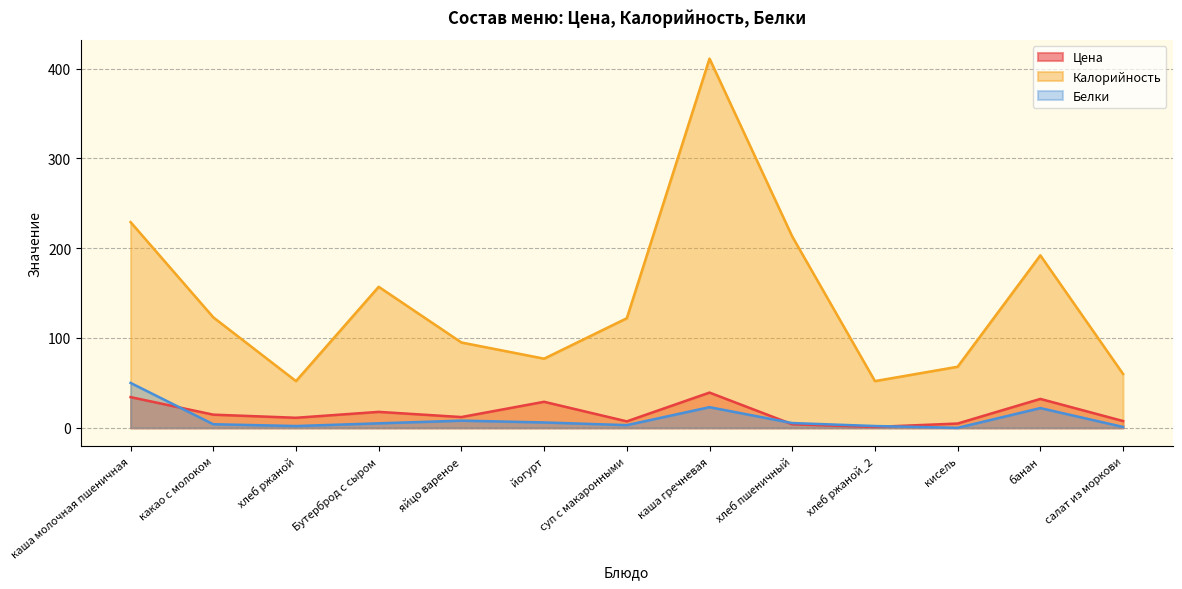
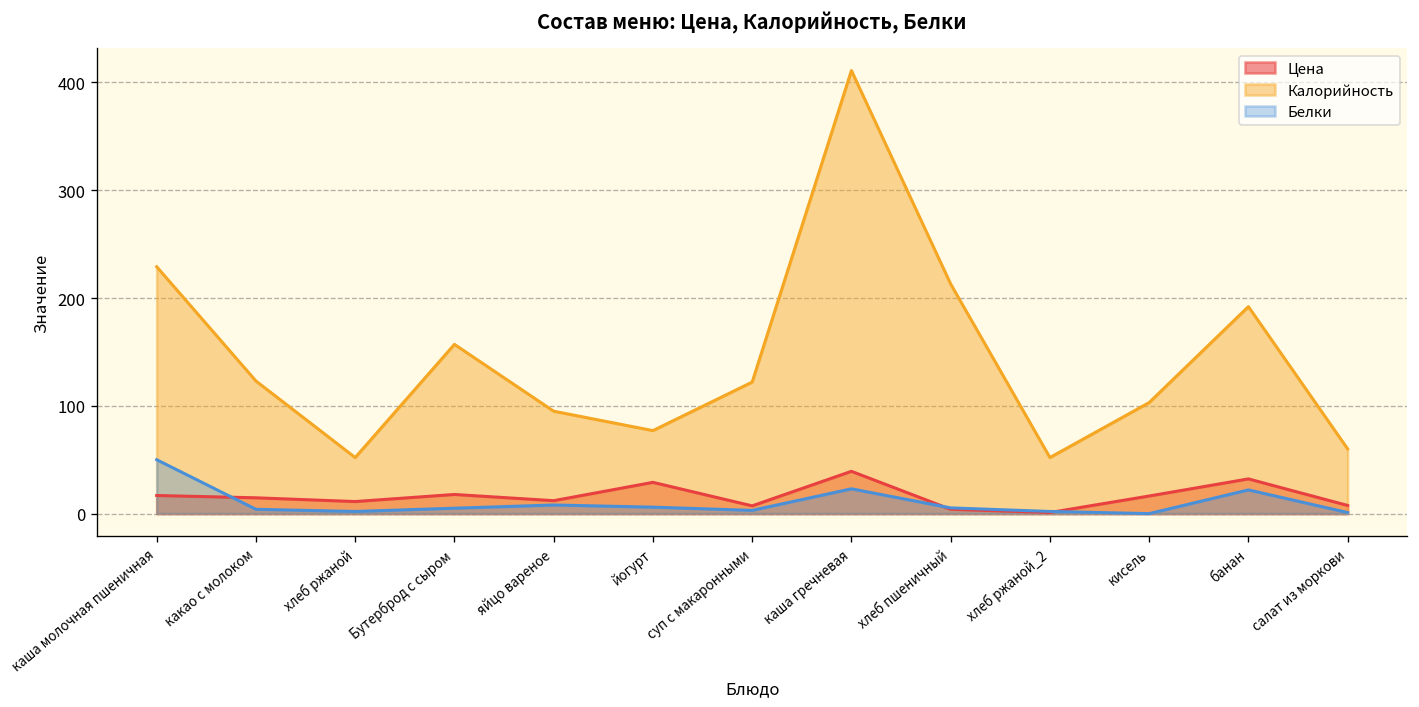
Цена, каша молочная пшеничная: 30 -> 20
Цена, кисель: 0 -> 20
Калорийность, кисель: 70 -> 100
